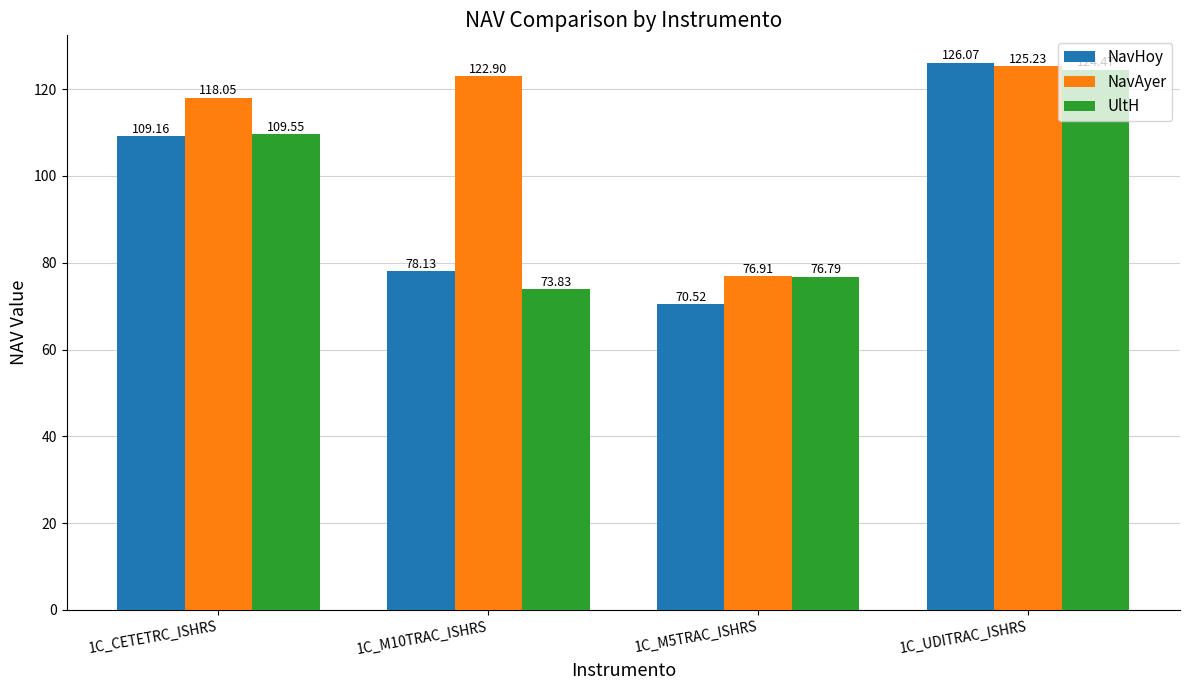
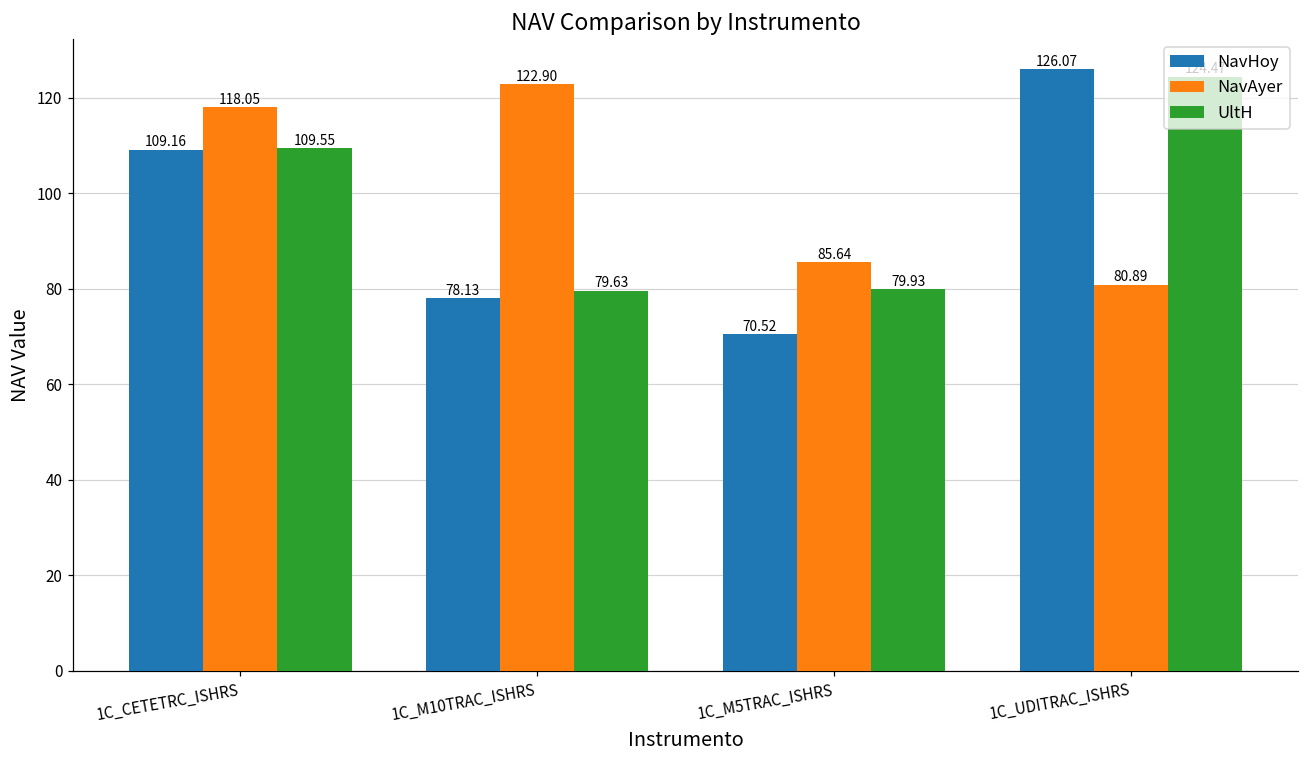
UltH, 1C_M10TRAC_ISHRS: 73.83 -> 79.63
NavAyer, 1C_M5TRAC_ISHRS: 76.91 -> 85.64
UltH, 1C_M5TRAC_ISHRS: 76.79 -> 79.93
NavAyer, 1C_UDITRAC_ISHRS: 125.23 -> 80.89
